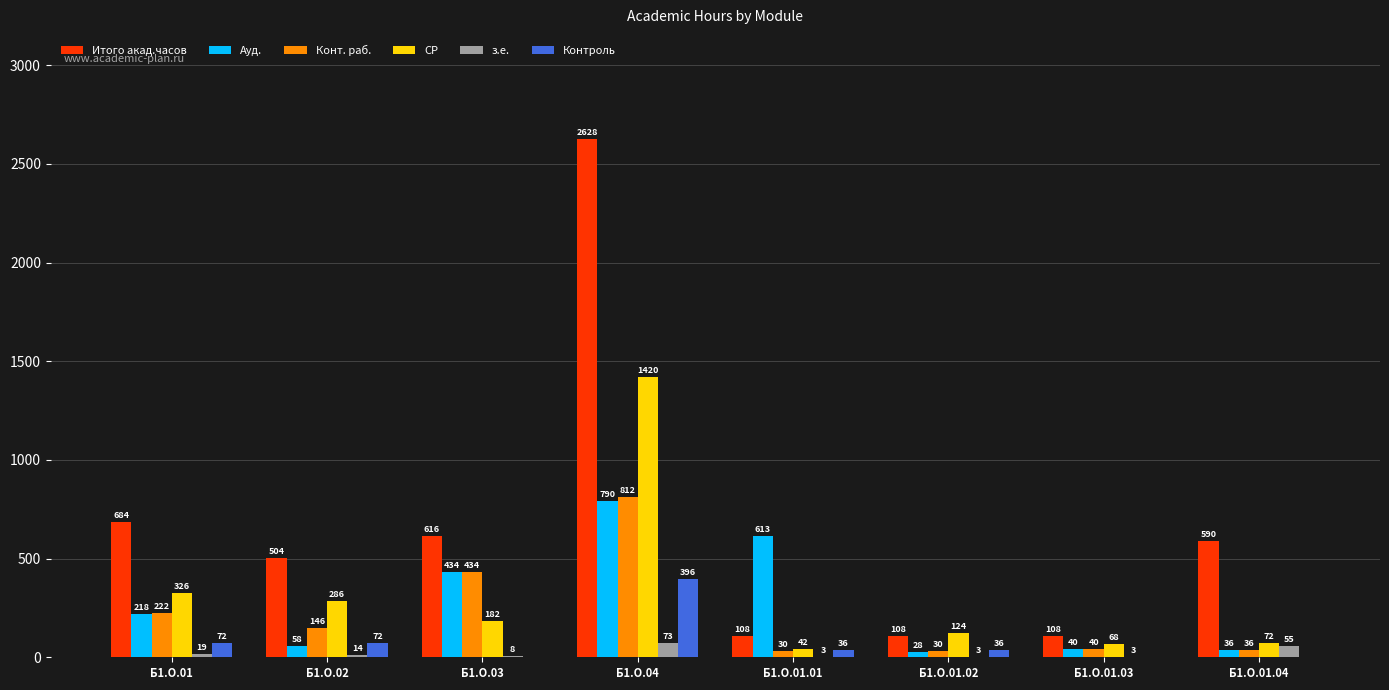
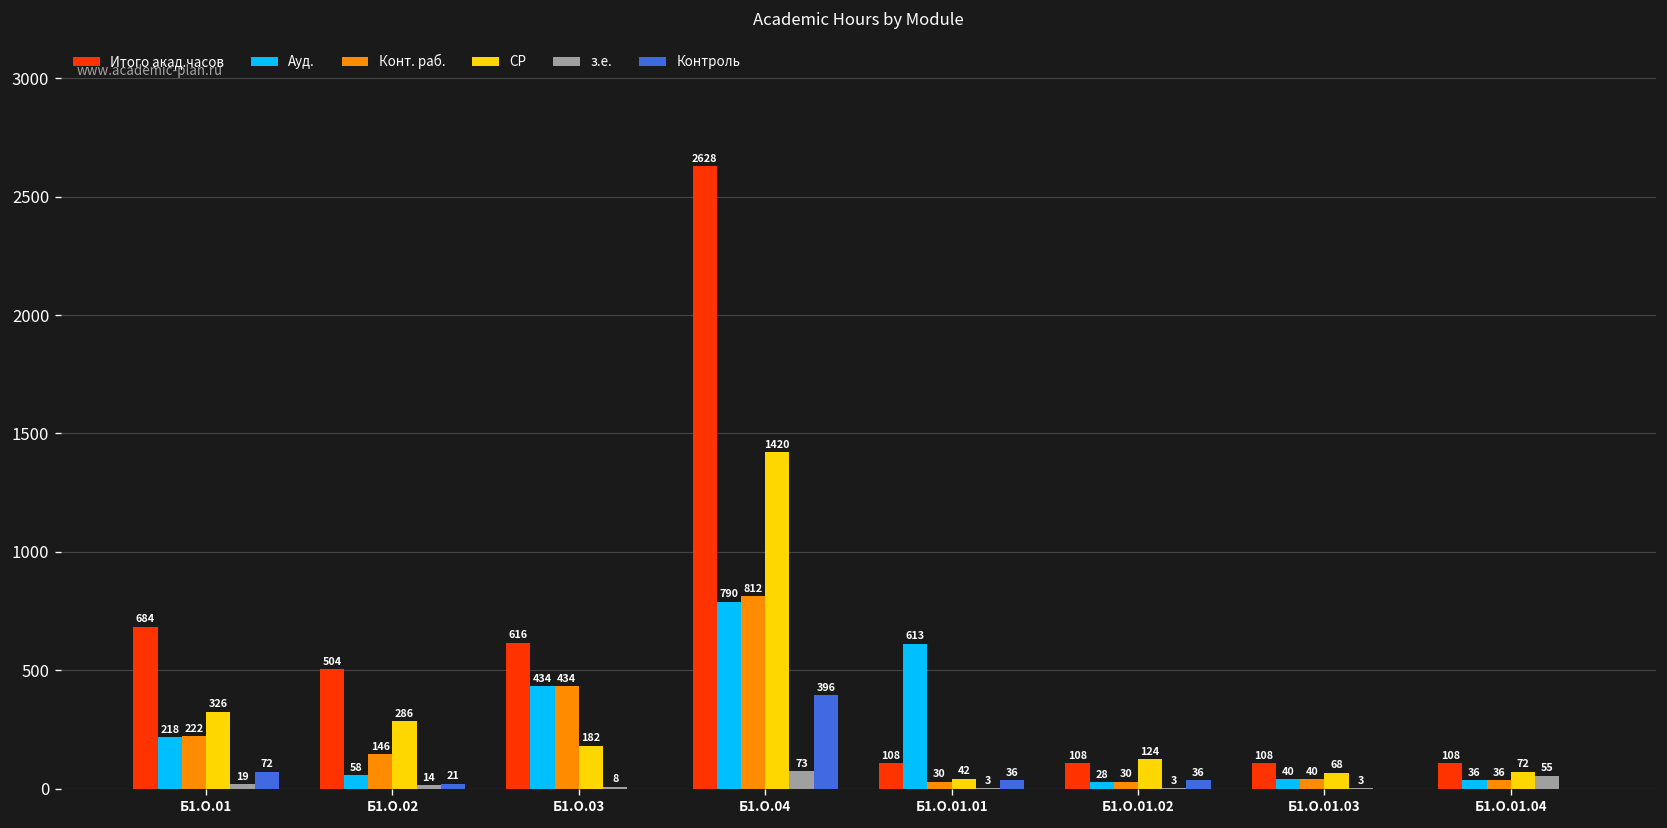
Контроль, Б1.О.02: 72 -> 21
Итого акад.часов, Б1.О.01.04: 590 -> 108
